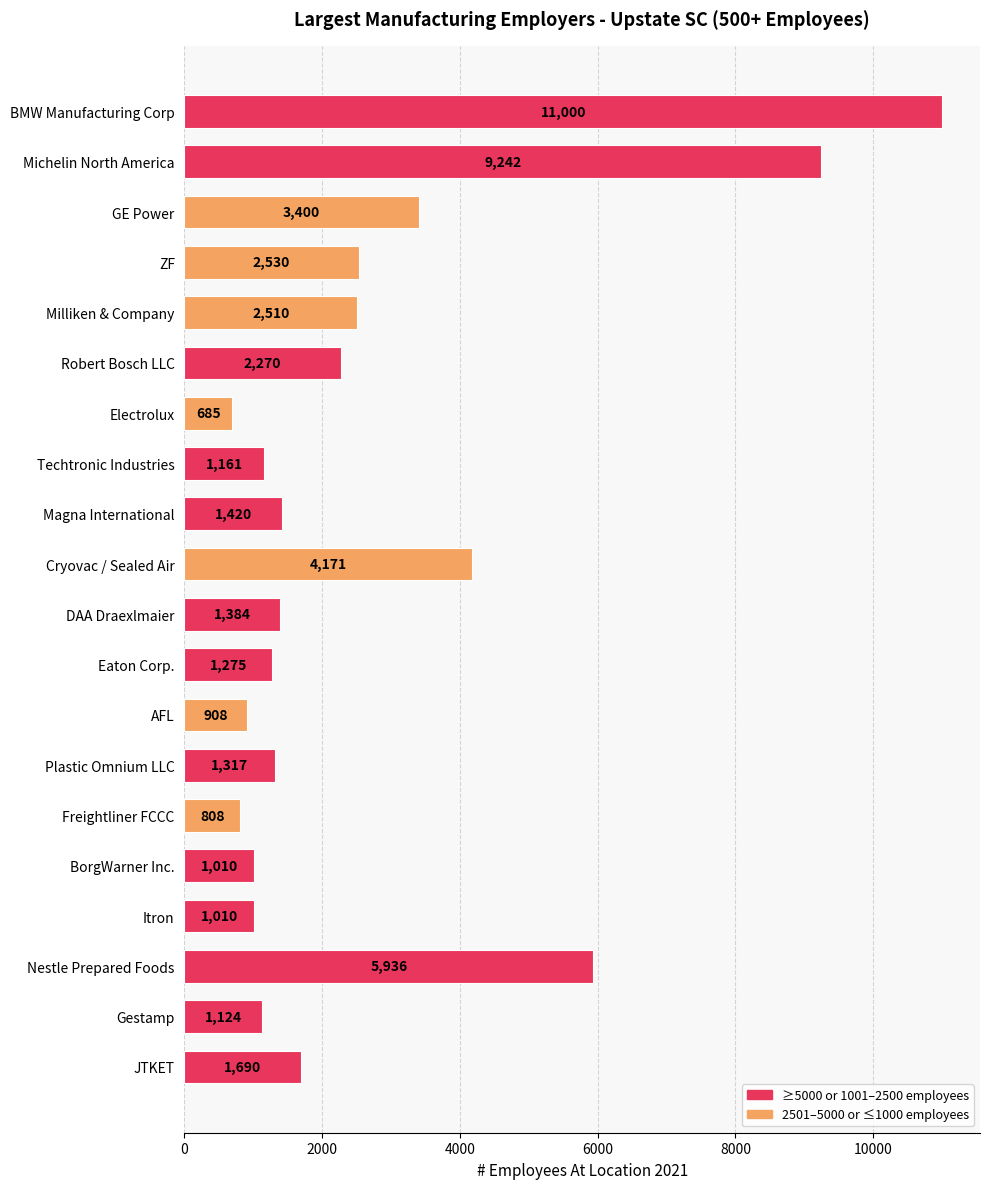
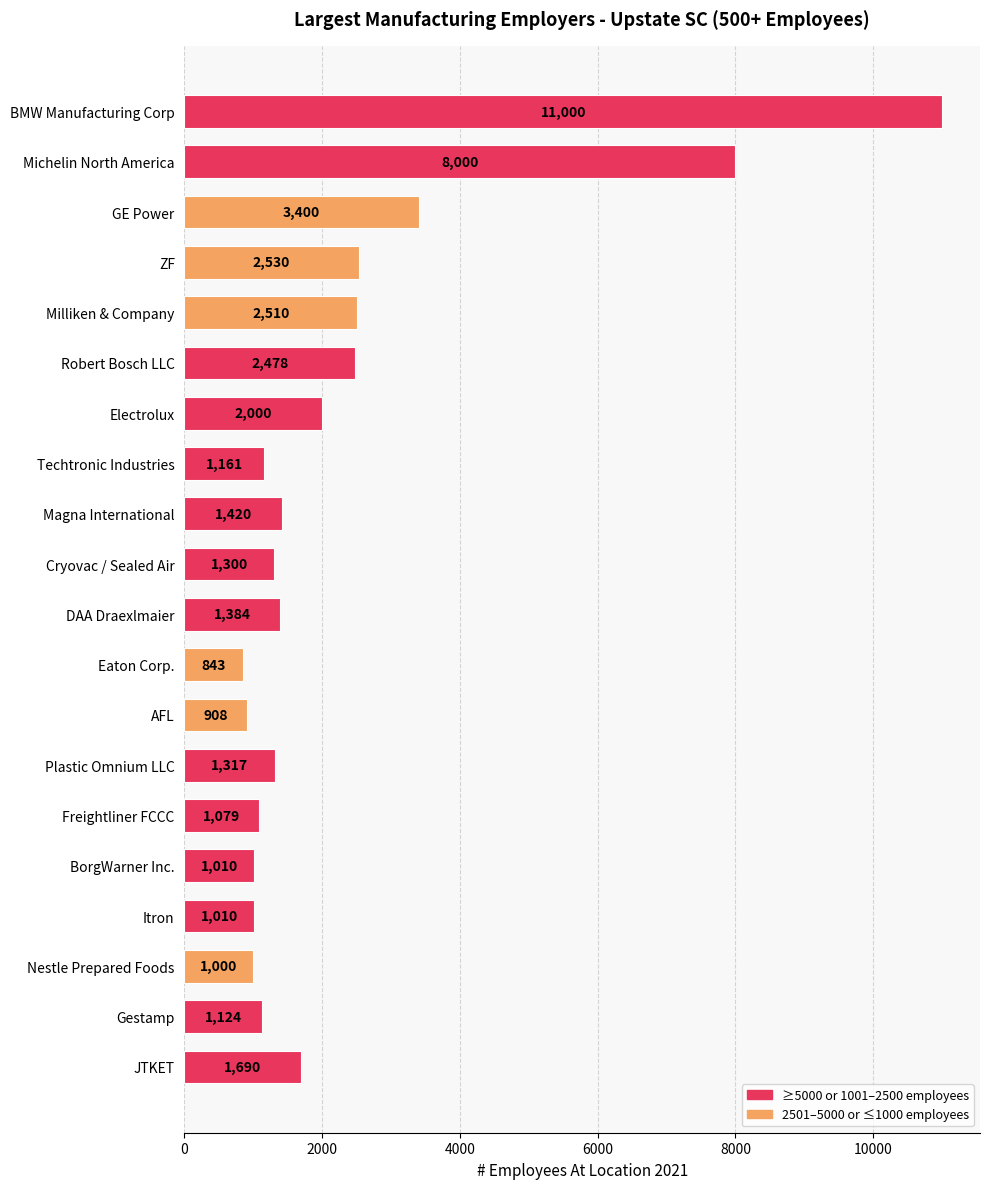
Michelin North America: 9,242 -> 8,000
Robert Bosch LLC: 2,270 -> 2,478
Electrolux: 685 -> 2,000
Cryovac / Sealed Air: 4,171 -> 1,300
Eaton Corp.: 1,275 -> 843
Freightliner FCCC: 808 -> 1,079
Nestle Prepared Foods: 5,936 -> 1,000
